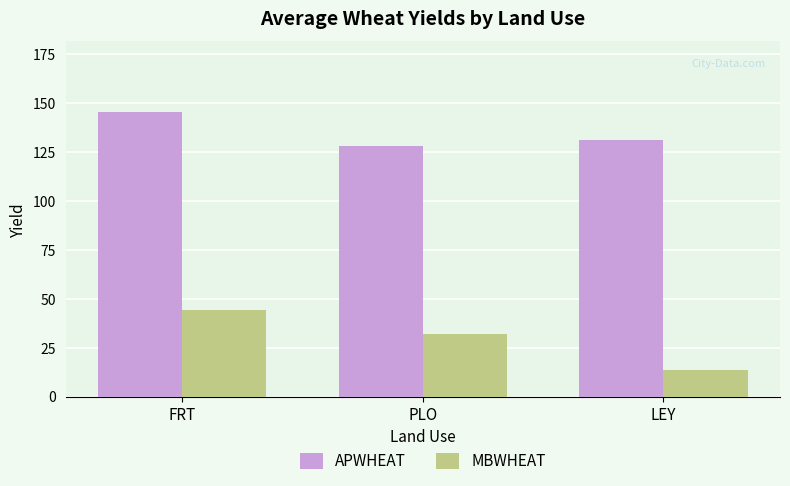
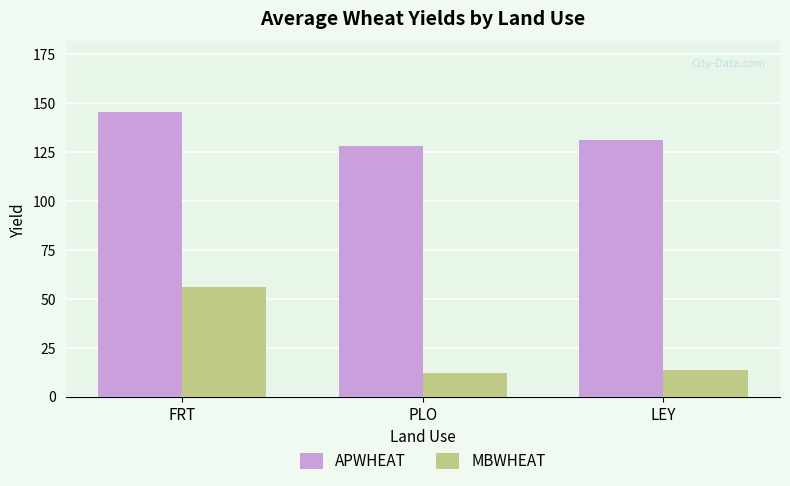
MBWHEAT, FRT: 44 -> 56
MBWHEAT, PLO: 32 -> 12
